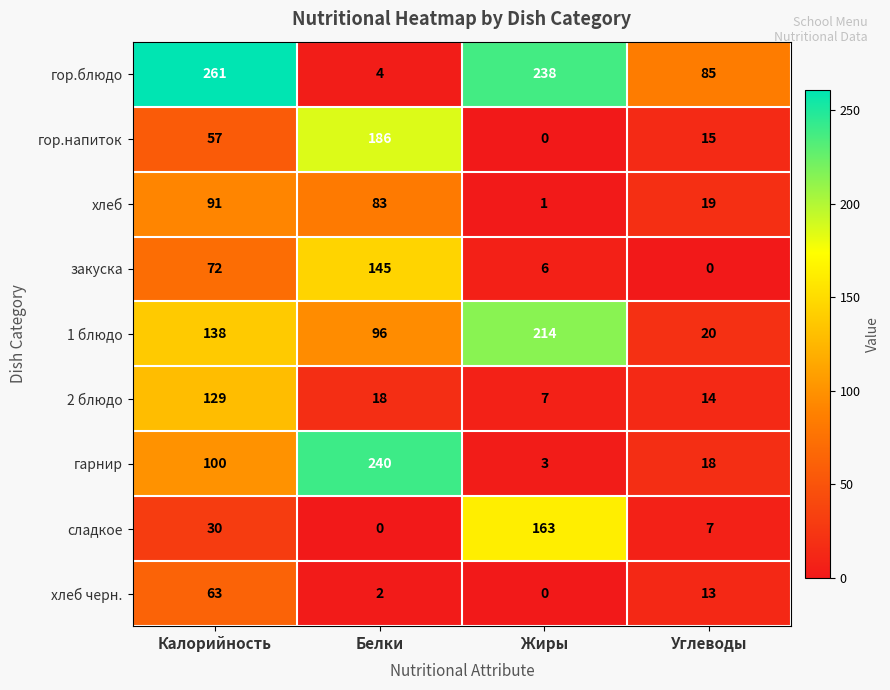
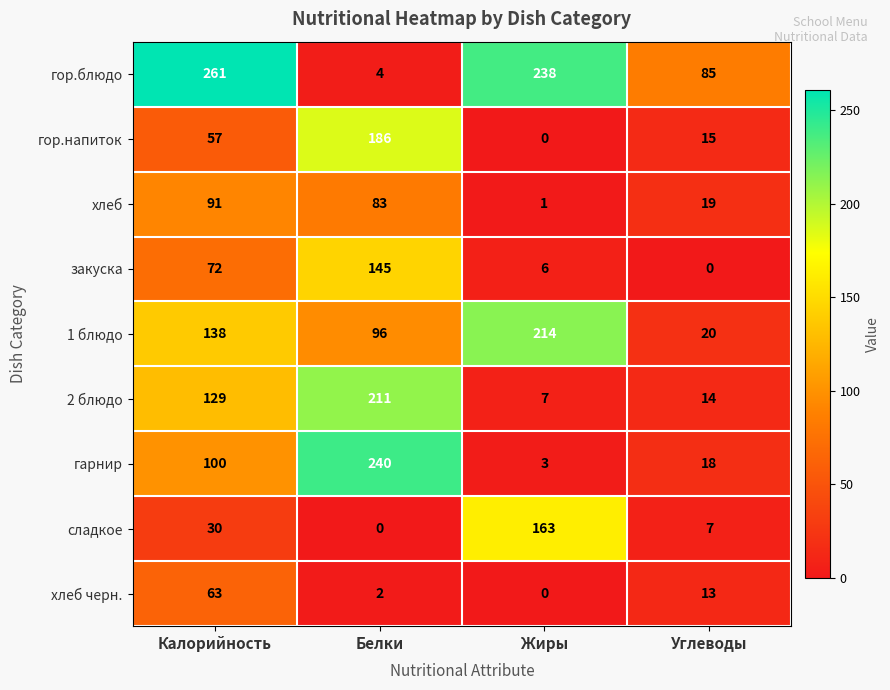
2 блюдо, Белки: 18 -> 211
